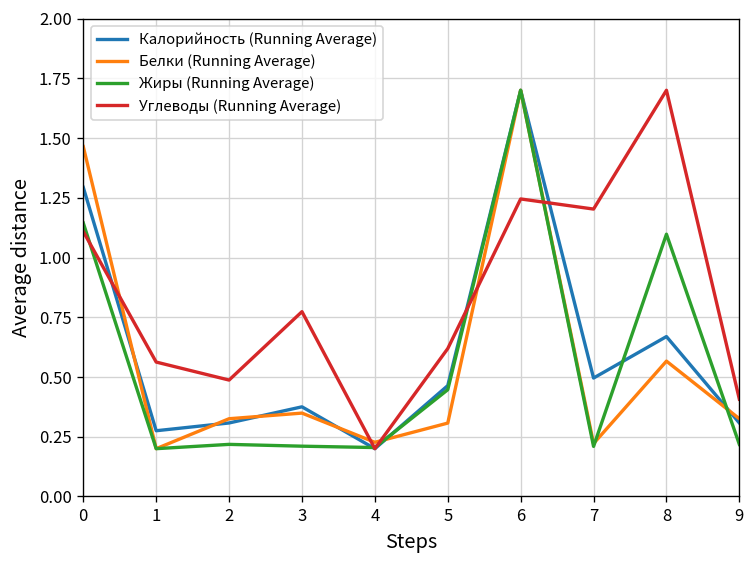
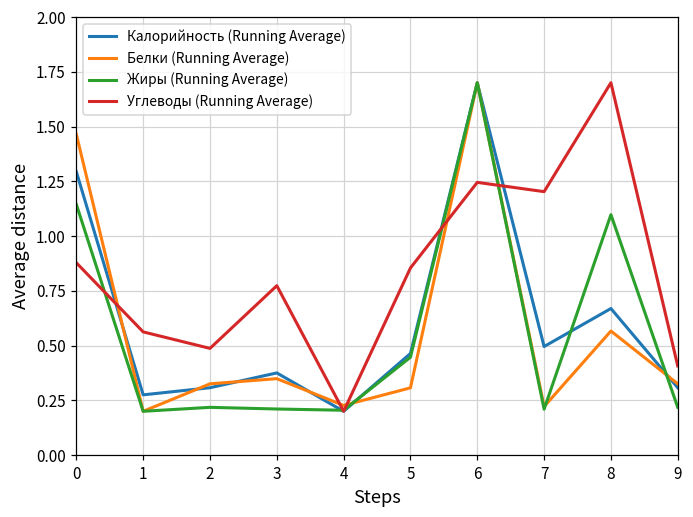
Углеводы (Running Average), 0: 1.11 -> 0.88
Углеводы (Running Average), 5: 0.62 -> 0.85
